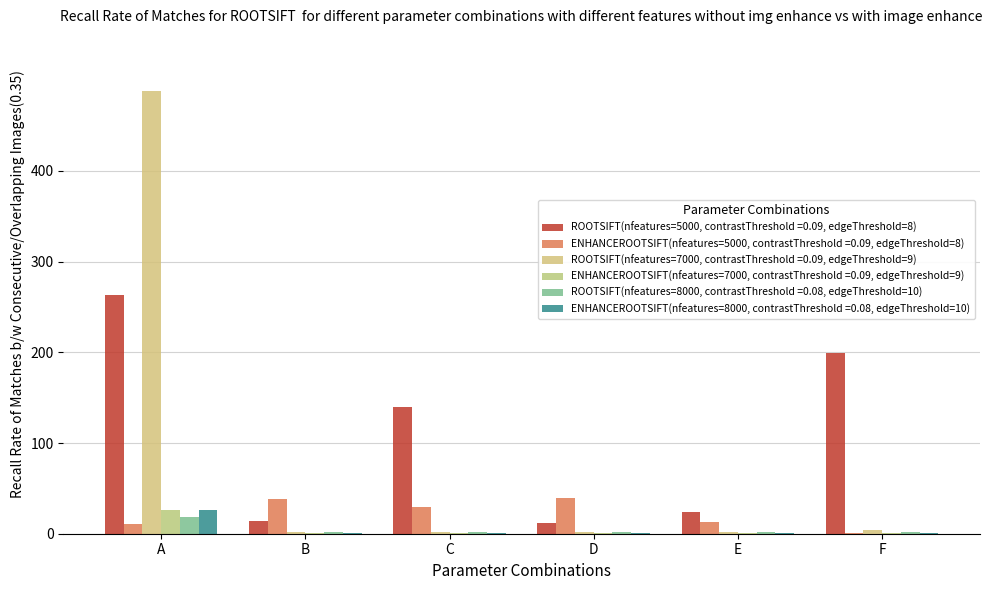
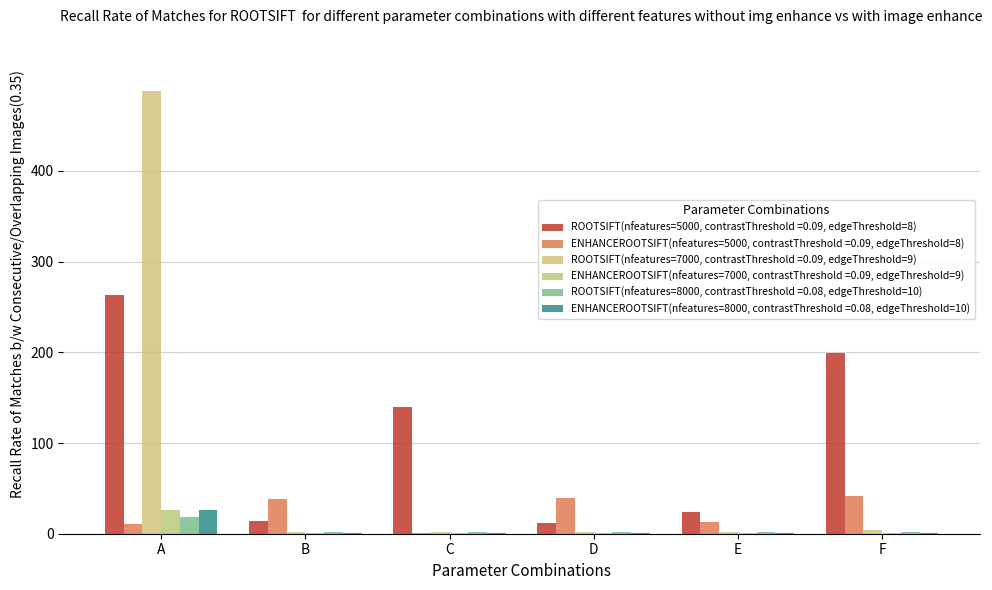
ENHANCEROOTSIFT(nfeatures=5000, contrastThreshold =0.09, edgeThreshold=8), C: 30 -> 0
ENHANCEROOTSIFT(nfeatures=5000, contrastThreshold =0.09, edgeThreshold=8), F: 0 -> 40
